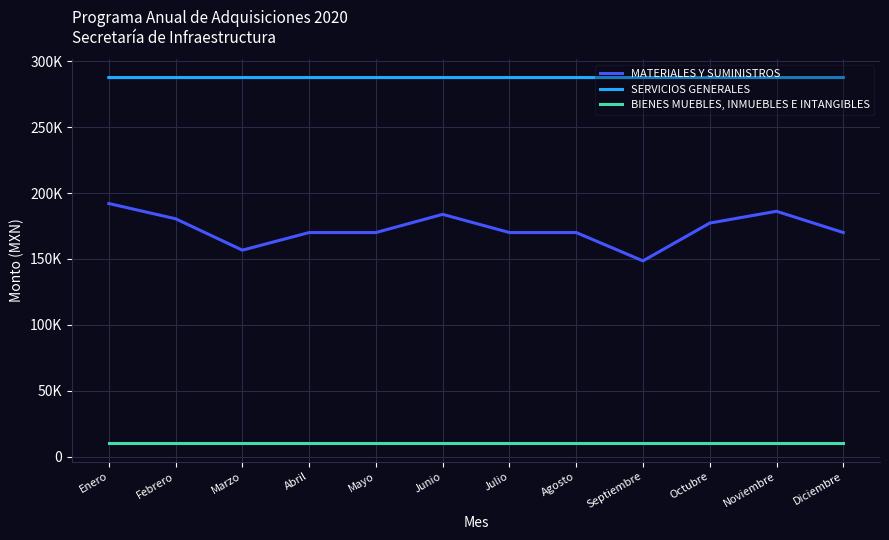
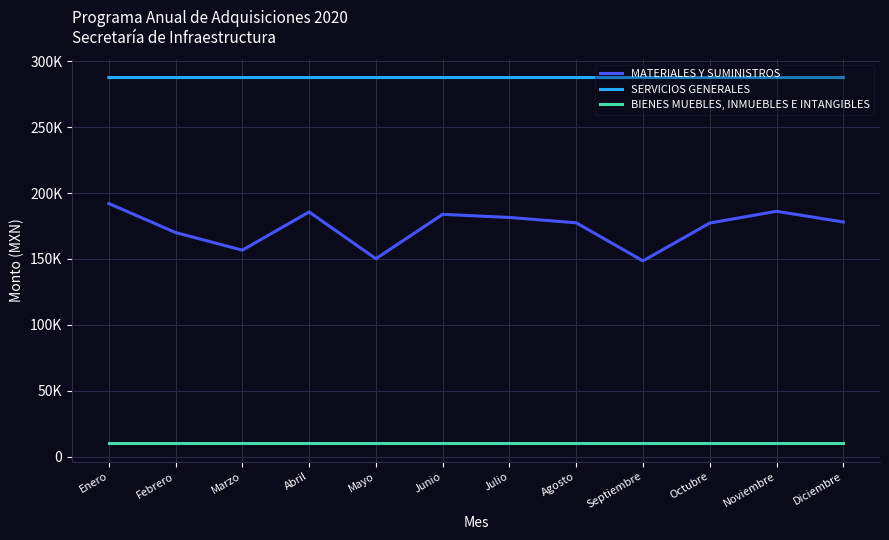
MATERIALES Y SUMINISTROS, Febrero: 181000 -> 170000
MATERIALES Y SUMINISTROS, Abril: 170000 -> 186000
MATERIALES Y SUMINISTROS, Mayo: 170000 -> 150000
MATERIALES Y SUMINISTROS, Julio: 170000 -> 182000
MATERIALES Y SUMINISTROS, Agosto: 170000 -> 177000
MATERIALES Y SUMINISTROS, Diciembre: 170000 -> 178000
